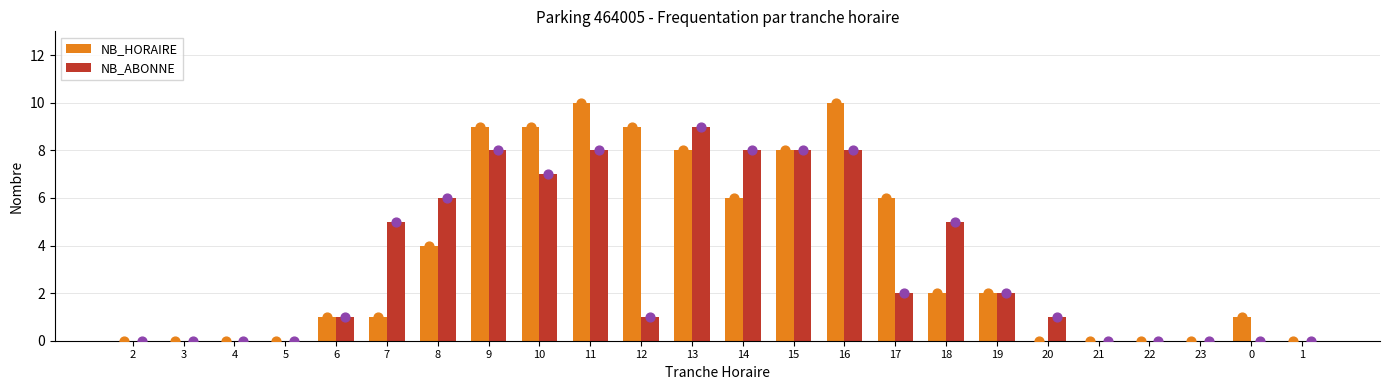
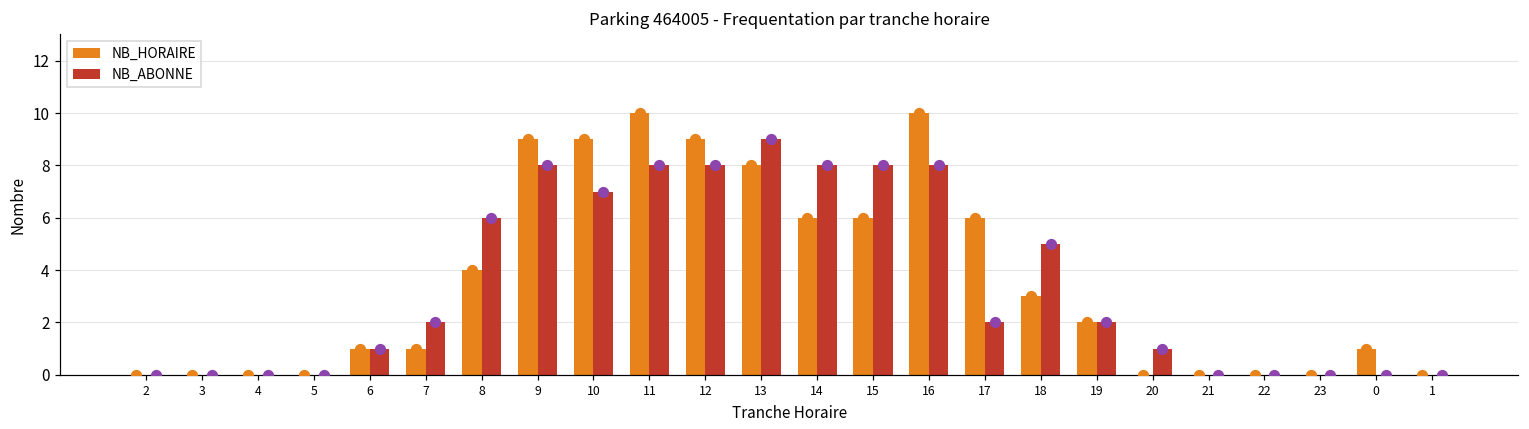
NB_ABONNE, 7: 5 -> 2
NB_ABONNE, 12: 1 -> 8
NB_HORAIRE, 15: 8 -> 6
NB_HORAIRE, 18: 2 -> 3
